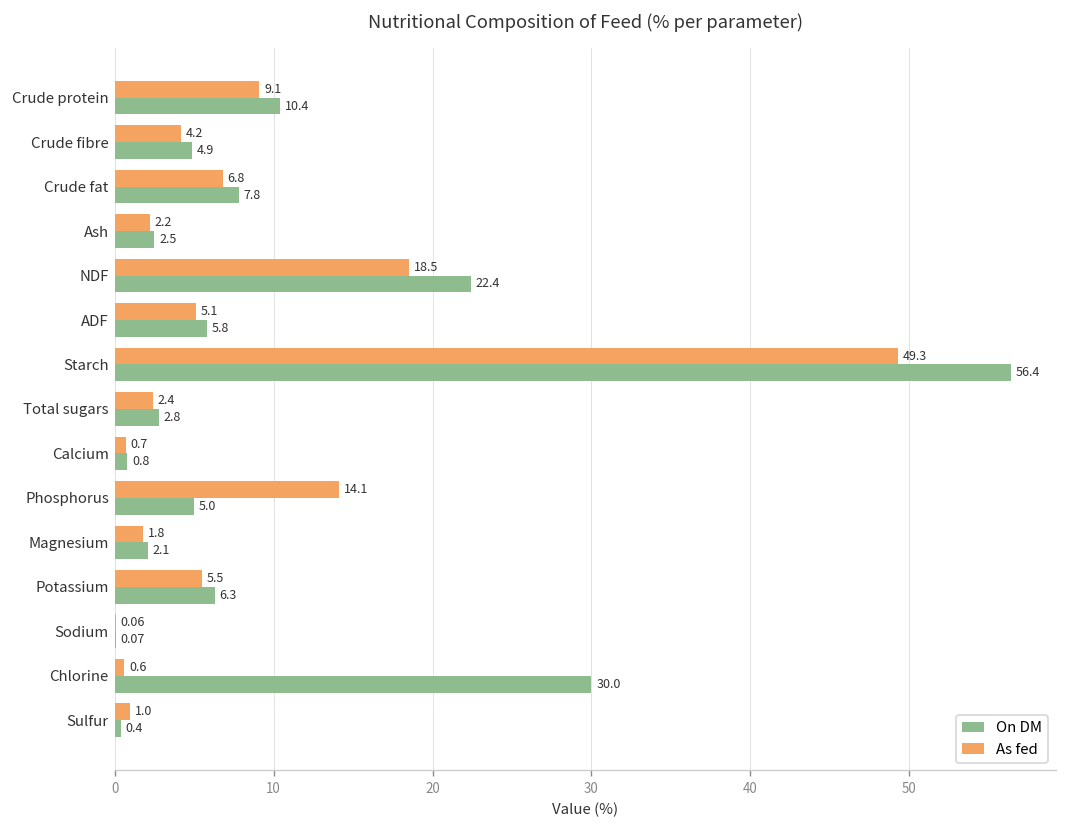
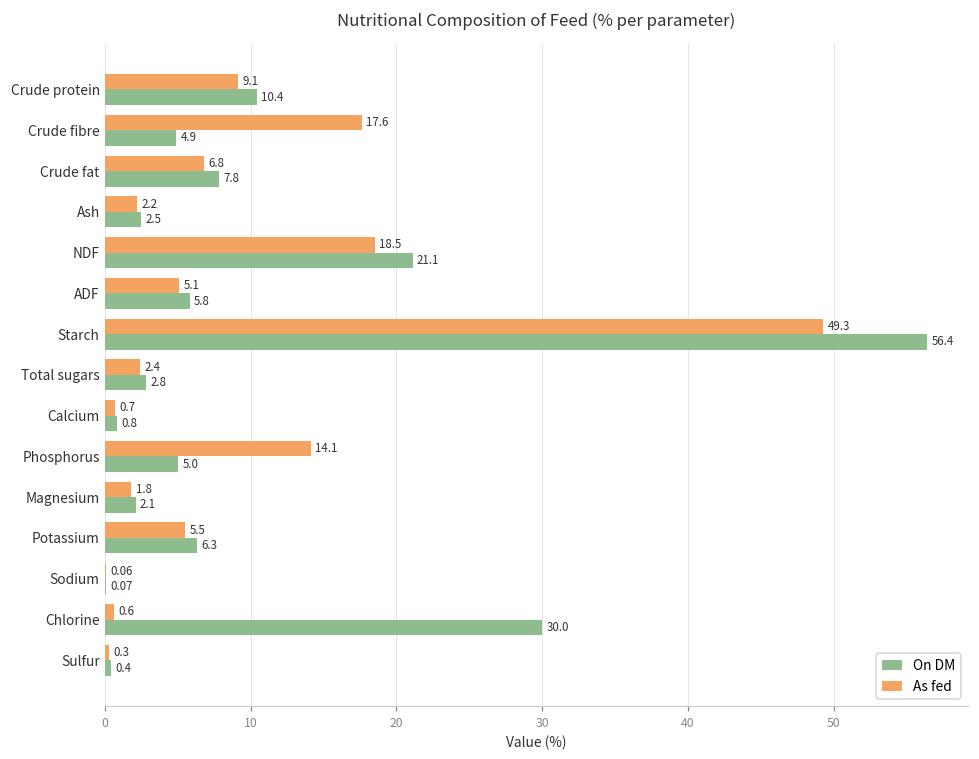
As fed, Crude fibre: 4.2 -> 17.6
On DM, NDF: 22.4 -> 21.1
As fed, Sulfur: 1.0 -> 0.3
